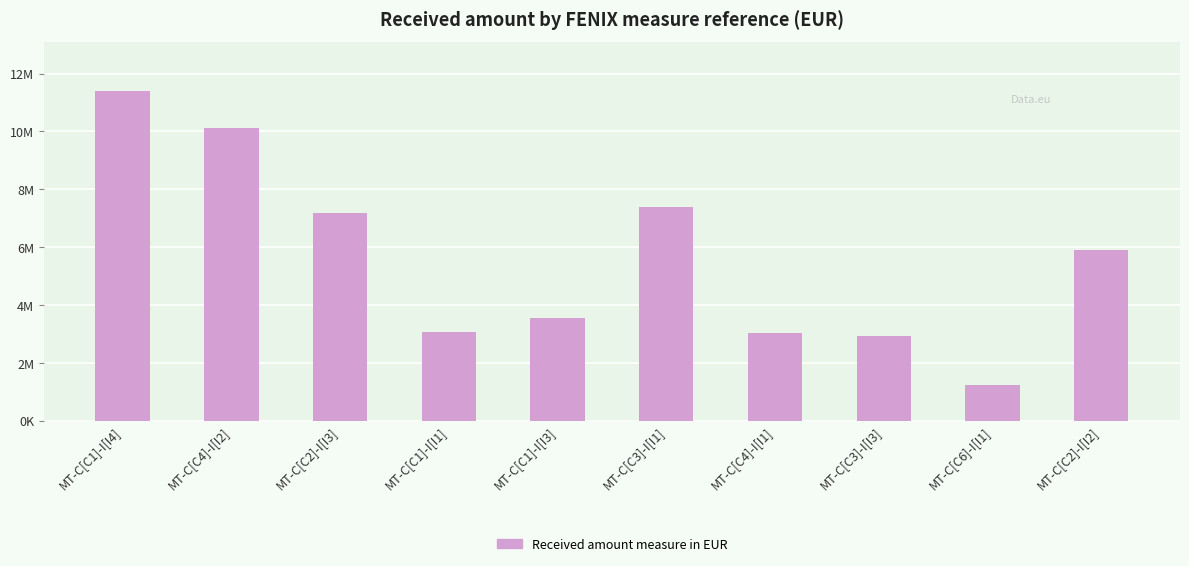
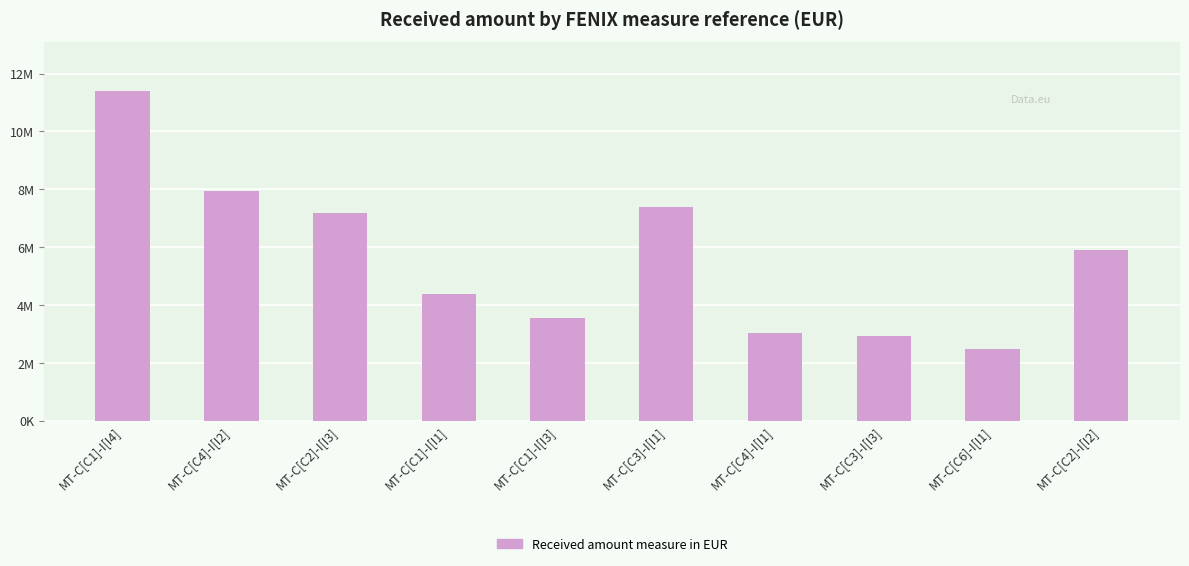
MT-C[C4]-I[I2]: 10100000 -> 7900000
MT-C[C1]-I[I1]: 3100000 -> 4400000
MT-C[C6]-I[I1]: 1300000 -> 2500000
